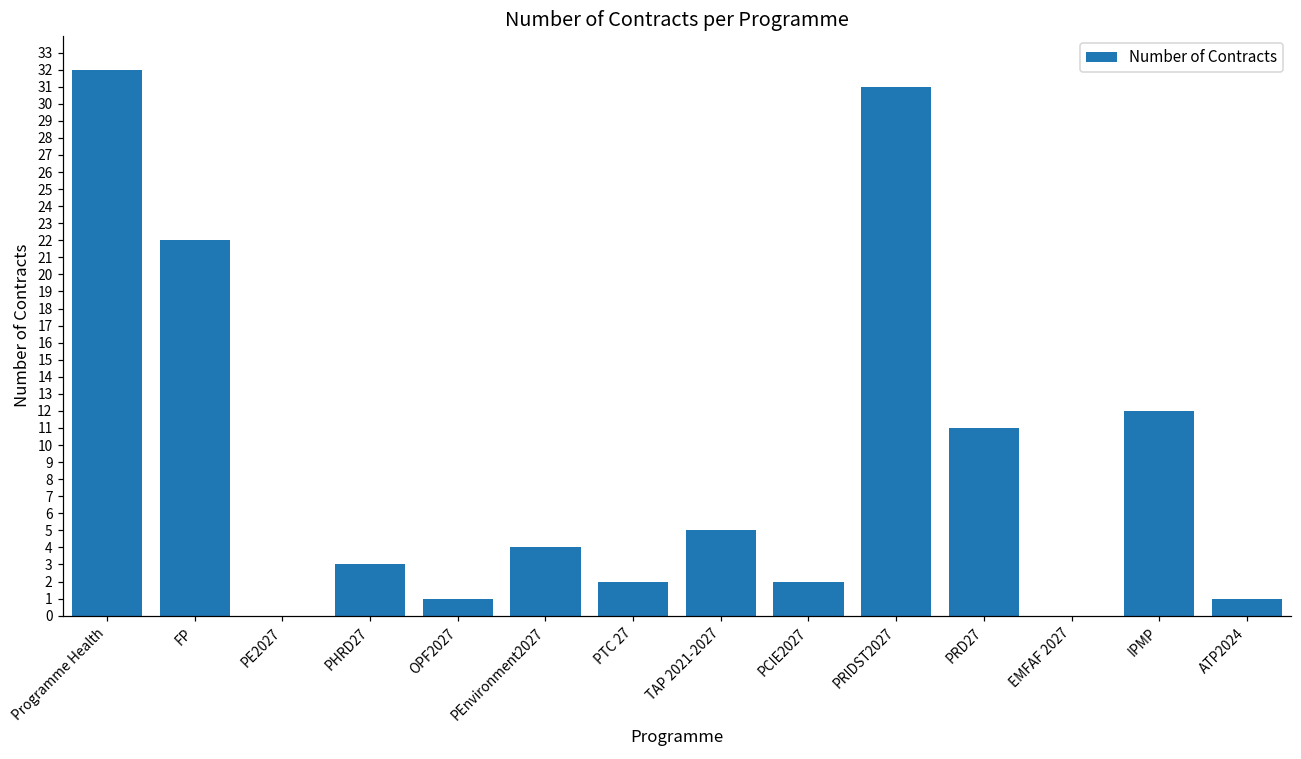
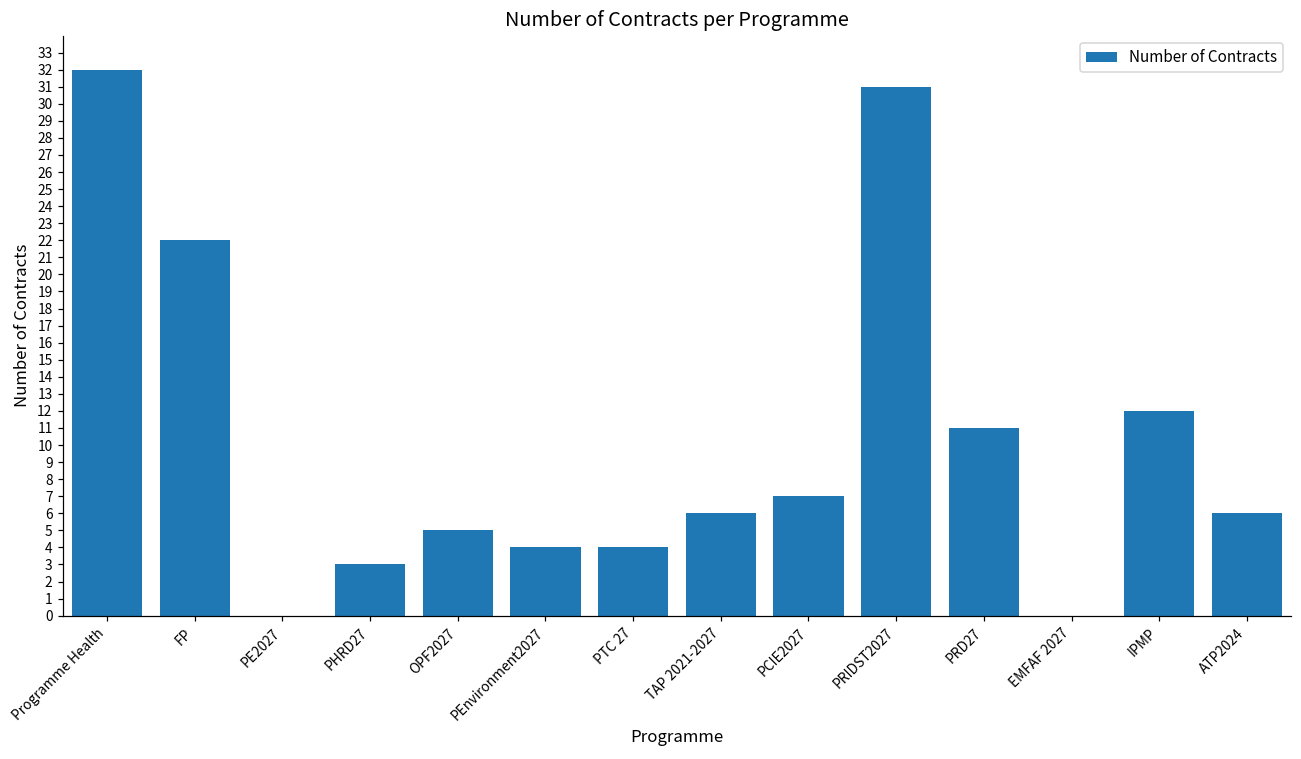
OPF2027: 1 -> 5
PTC 27: 2 -> 4
TAP 2021-2027: 5 -> 6
PCIE2027: 2 -> 7
ATP2024: 1 -> 6
